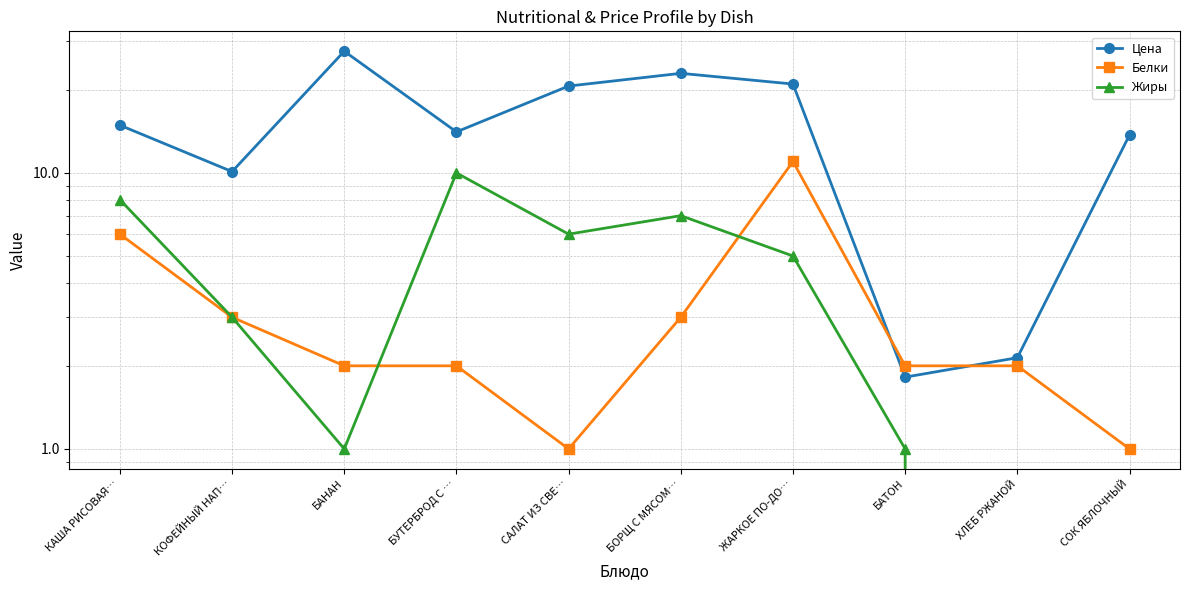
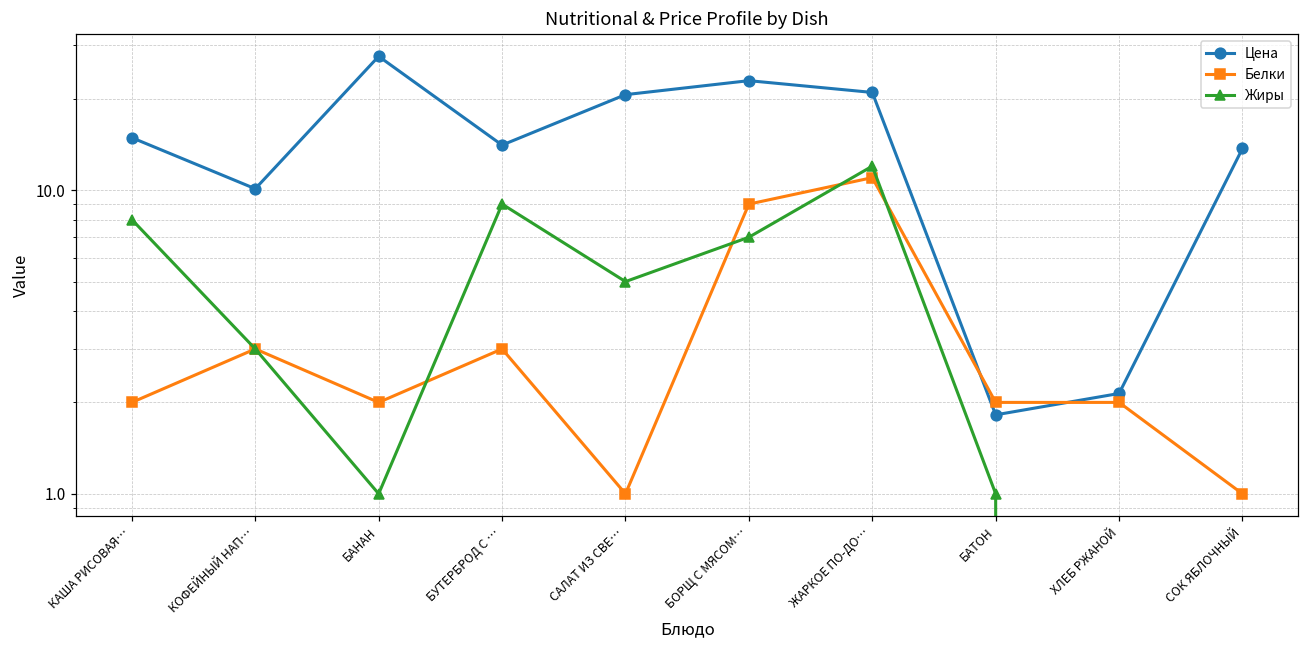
Белки, КАША РИСОВАЯ…: 6 -> 2
Белки, БУТЕРБРОД С …: 2 -> 3
Жиры, БУТЕРБРОД С …: 10 -> 9
Жиры, САЛАТ ИЗ СВЕ…: 6 -> 5
Белки, БОРЩ С МЯСОМ…: 3 -> 9
Жиры, ЖАРКОЕ ПО-ДО…: 5 -> 12
